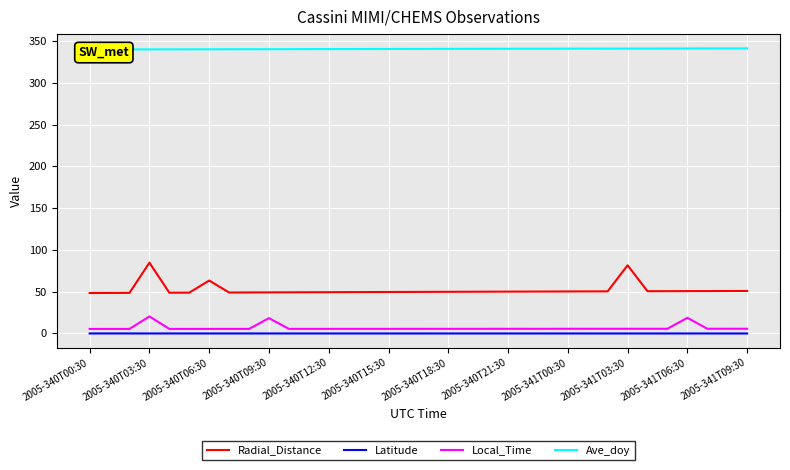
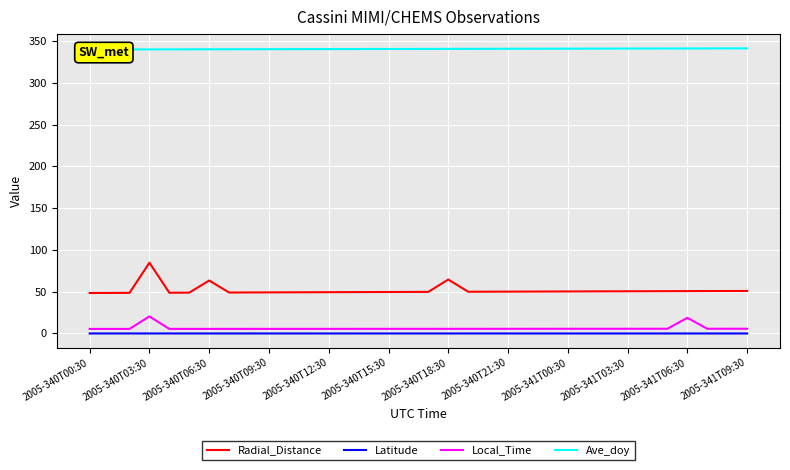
Local_Time, 2005-340T09:30: 20 -> 10
Radial_Distance, 2005-340T18:30: 50 -> 60
Radial_Distance, 2005-341T03:30: 80 -> 50
